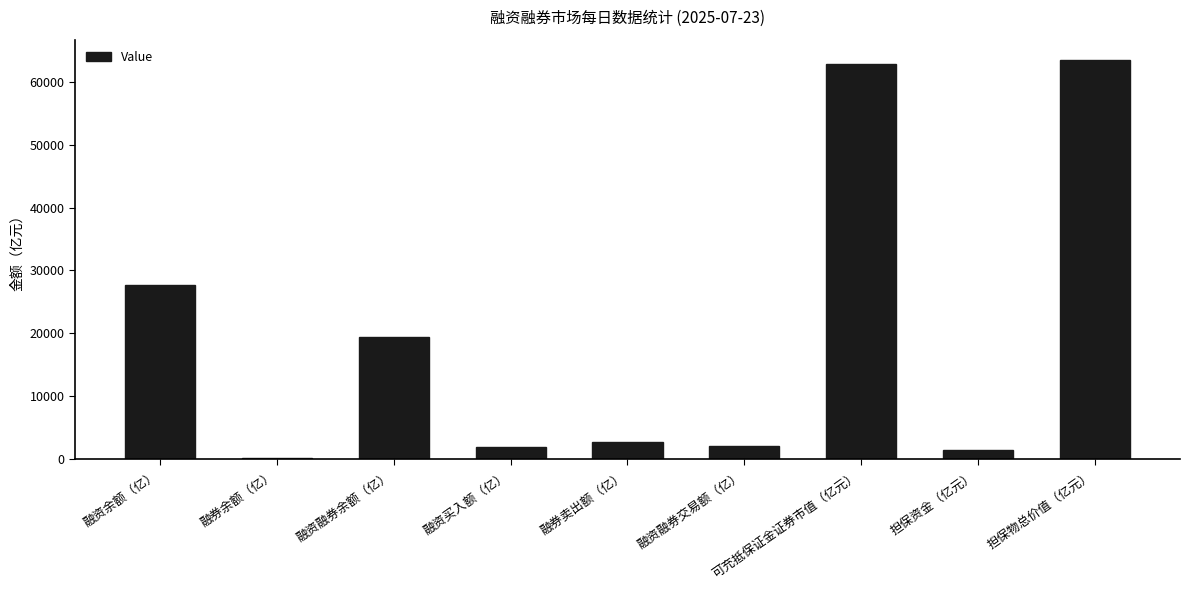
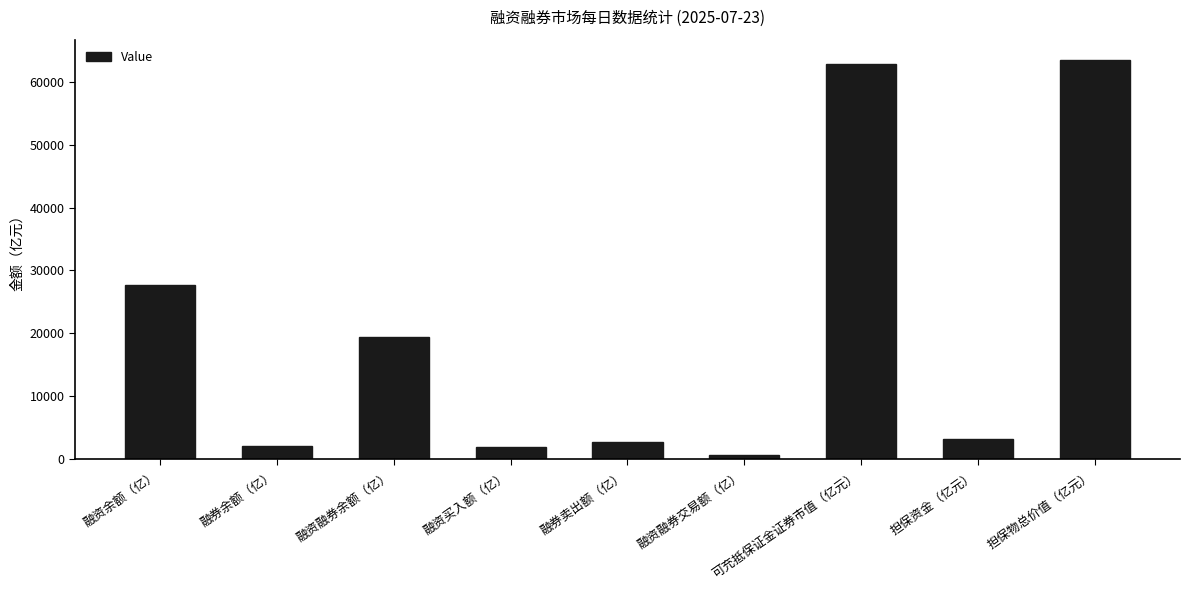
融券余额（亿）: 0 -> 2000
融资融券交易额（亿）: 2000 -> 1000
担保资金（亿元）: 1000 -> 3000
